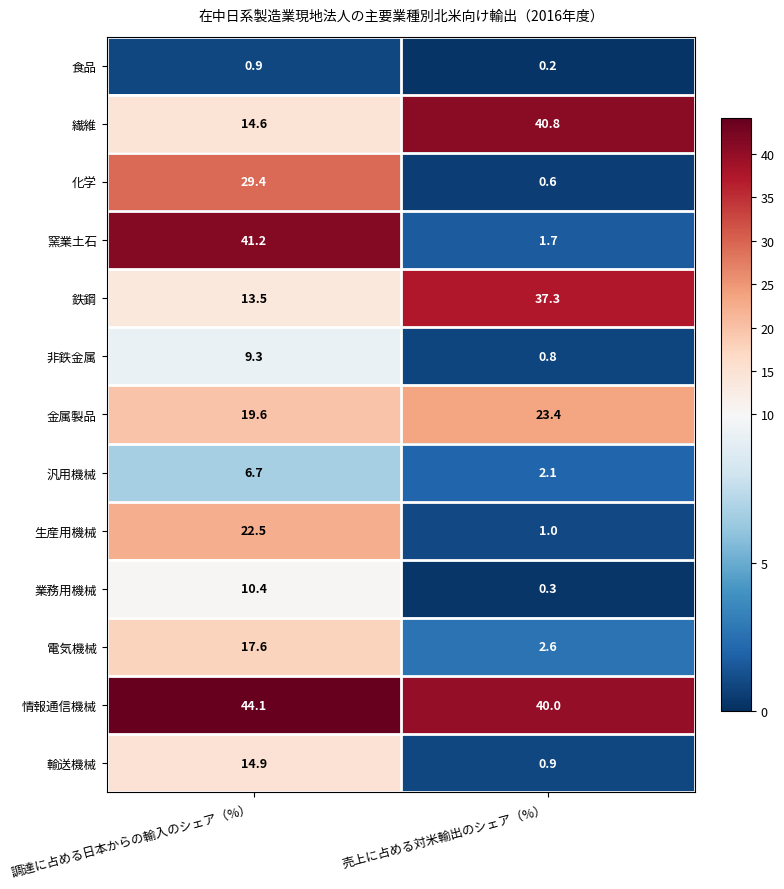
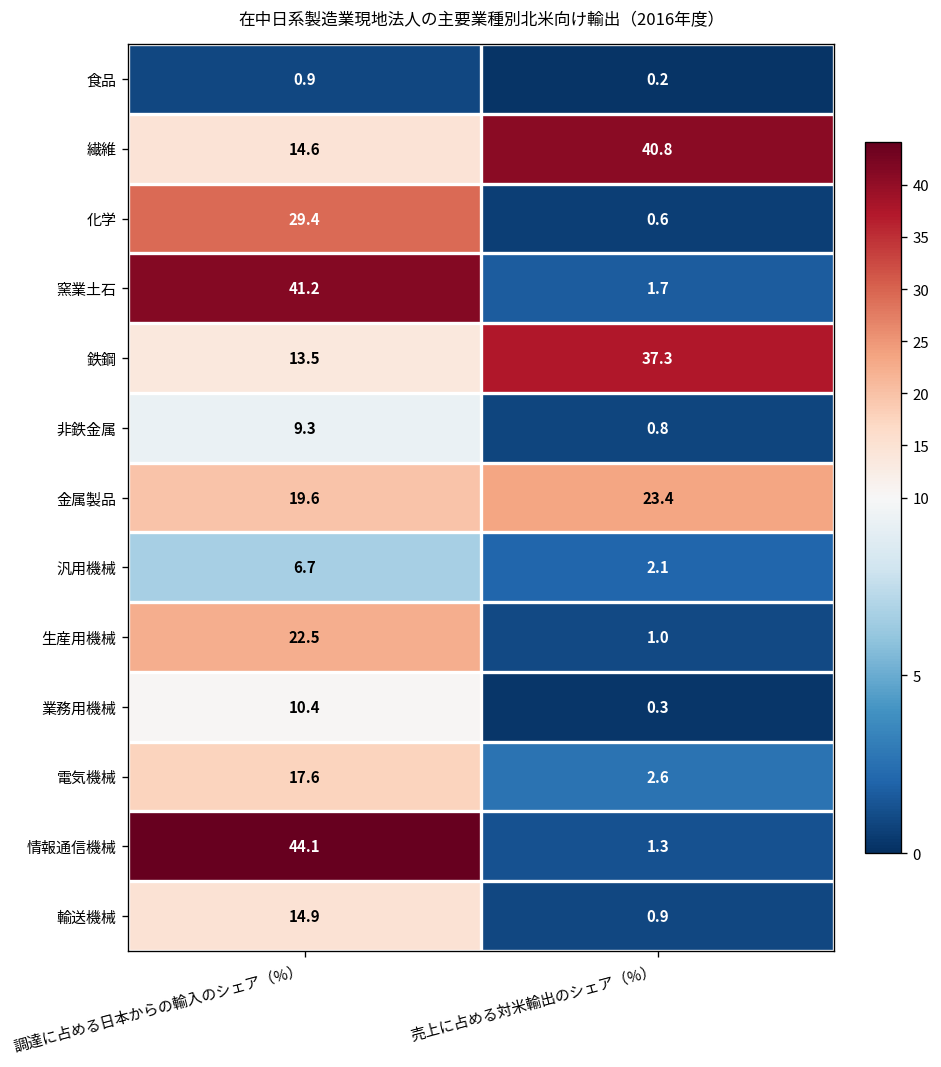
情報通信機械, 売上に占める対米輸出のシェア（%）: 40.0 -> 1.3
